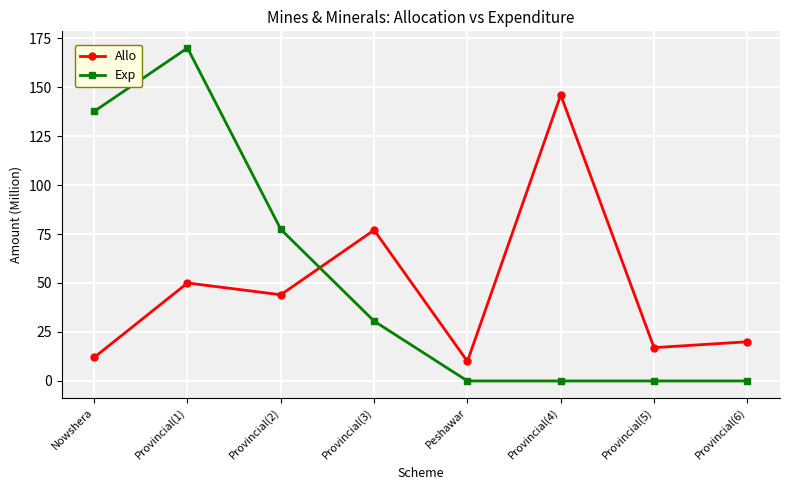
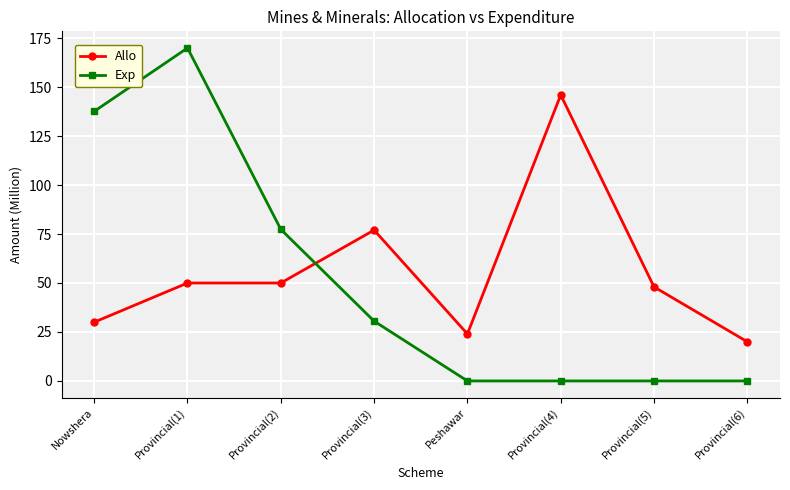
Allo, Nowshera: 12 -> 30
Allo, Provincial(2): 44 -> 50
Allo, Peshawar: 10 -> 24
Allo, Provincial(5): 17 -> 48
